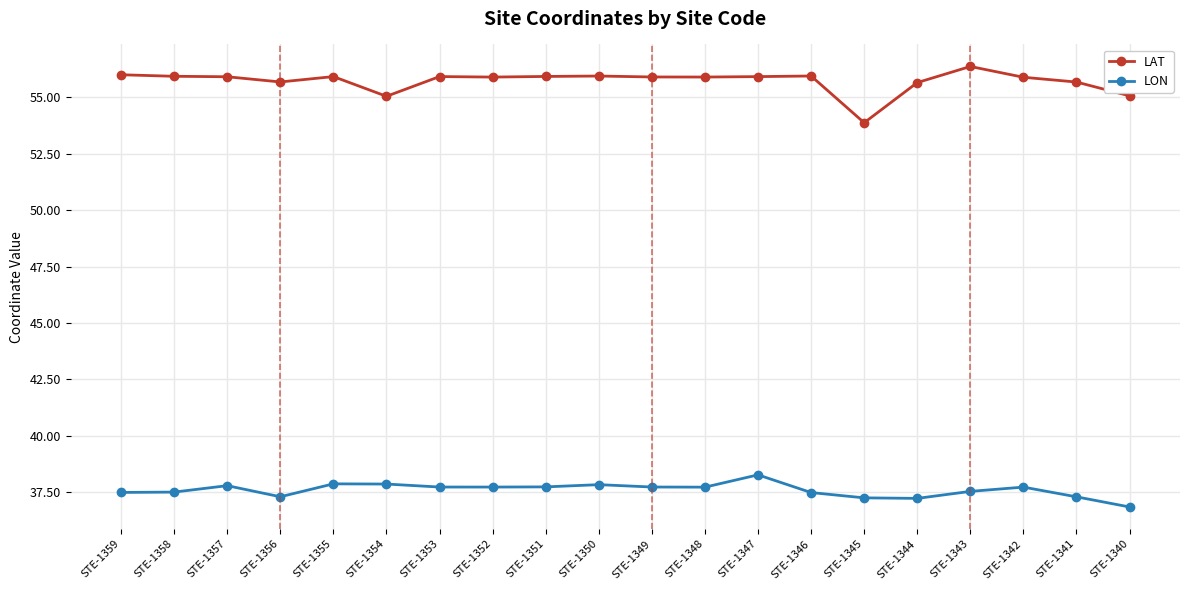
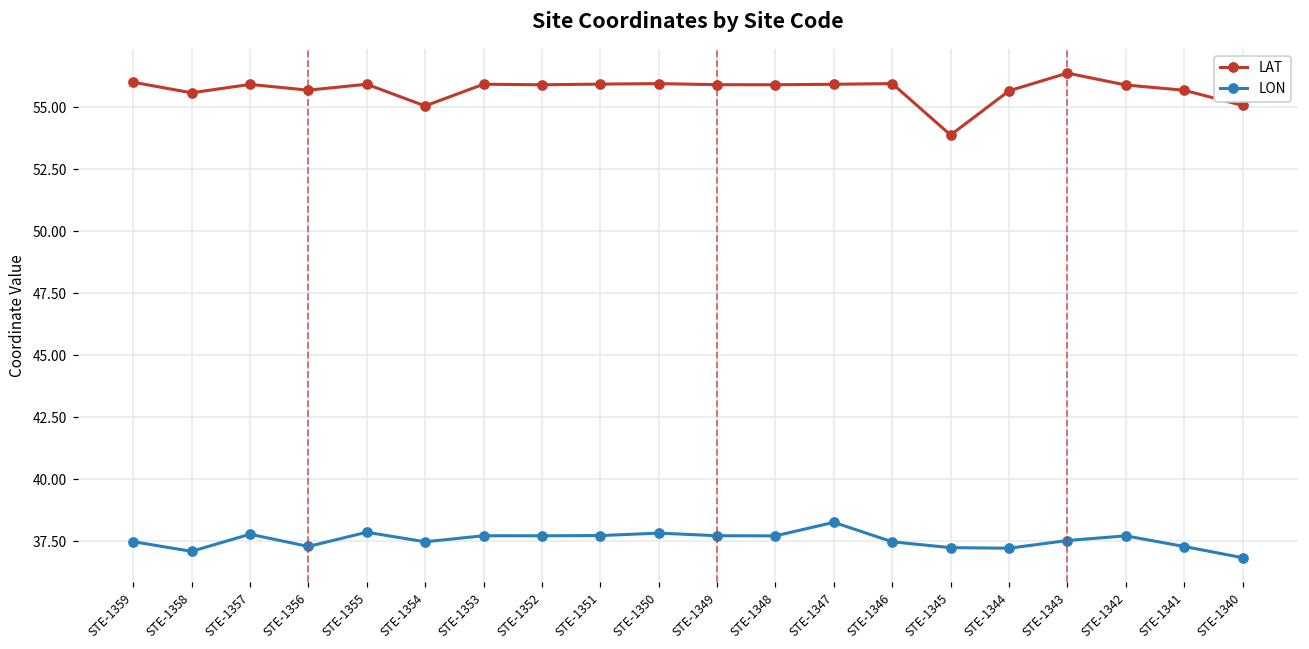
LAT, STE-1358: 55.9 -> 55.6
LON, STE-1358: 37.5 -> 37.1
LON, STE-1354: 37.9 -> 37.5
